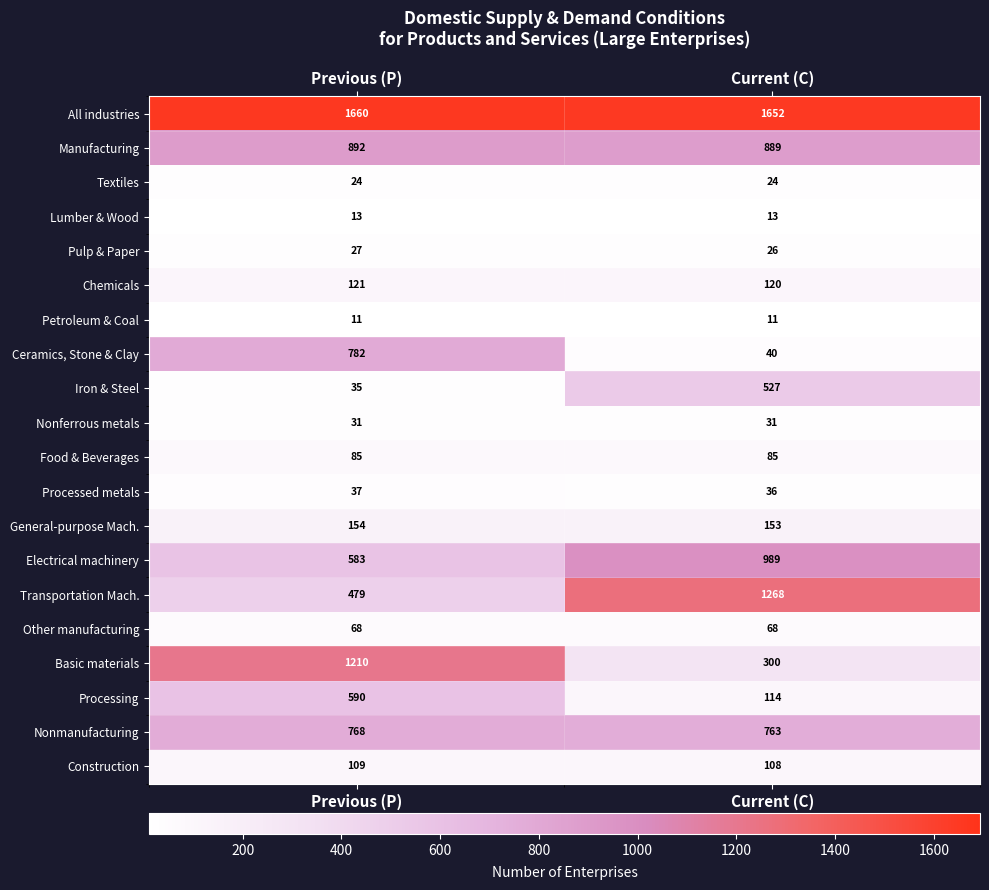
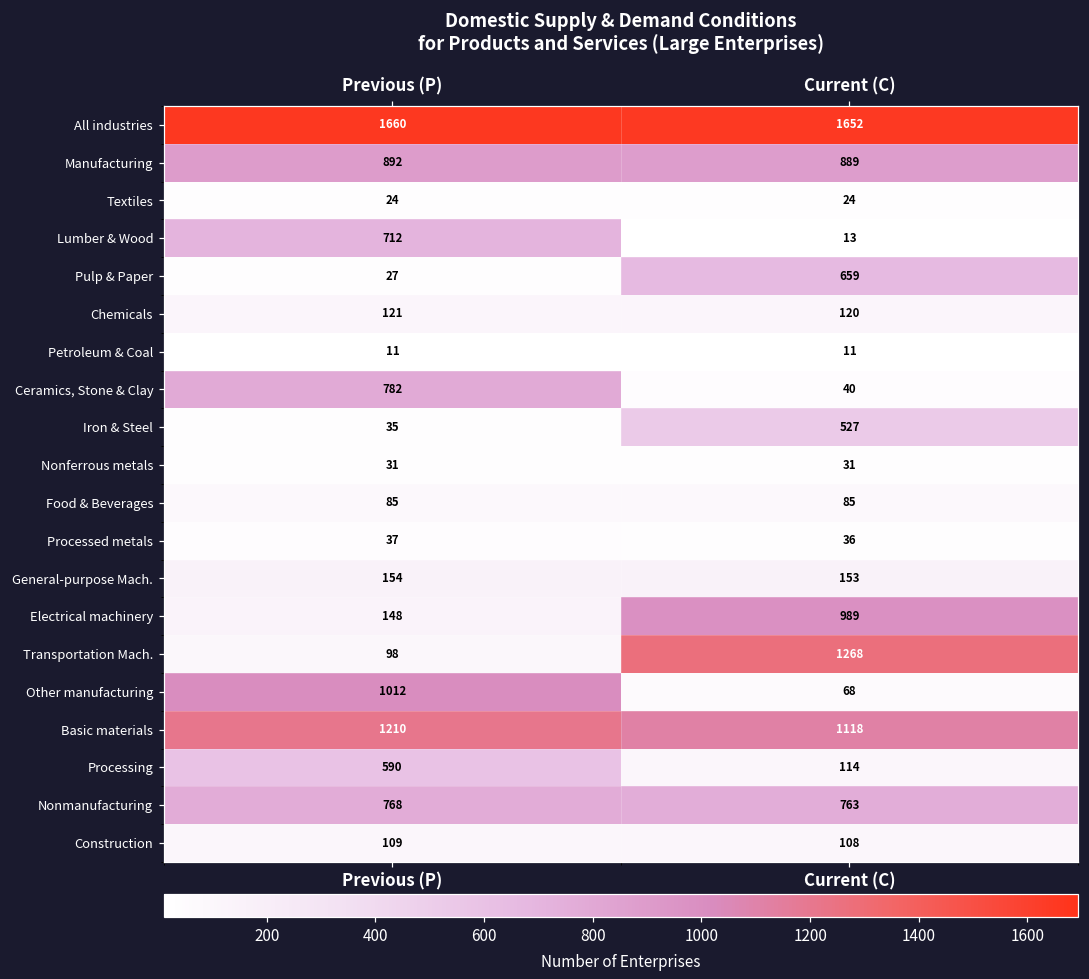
Lumber & Wood, Previous (P): 13 -> 712
Pulp & Paper, Current (C): 26 -> 659
Electrical machinery, Previous (P): 583 -> 148
Transportation Mach., Previous (P): 479 -> 98
Other manufacturing, Previous (P): 68 -> 1012
Basic materials, Current (C): 300 -> 1118
